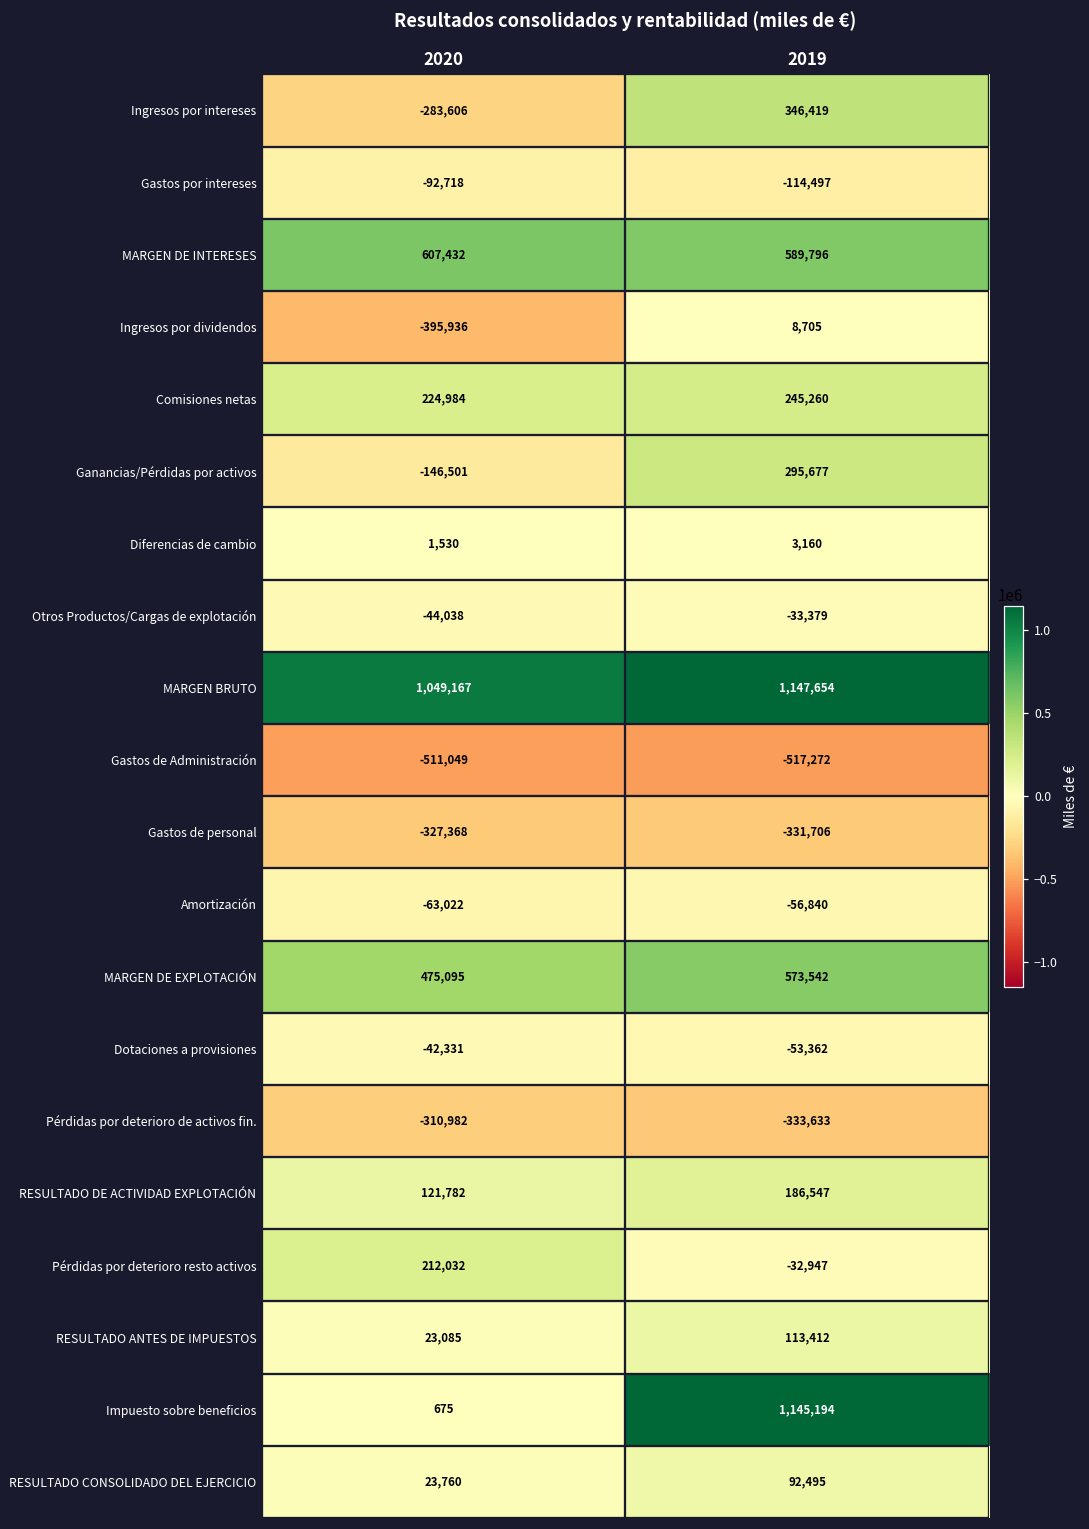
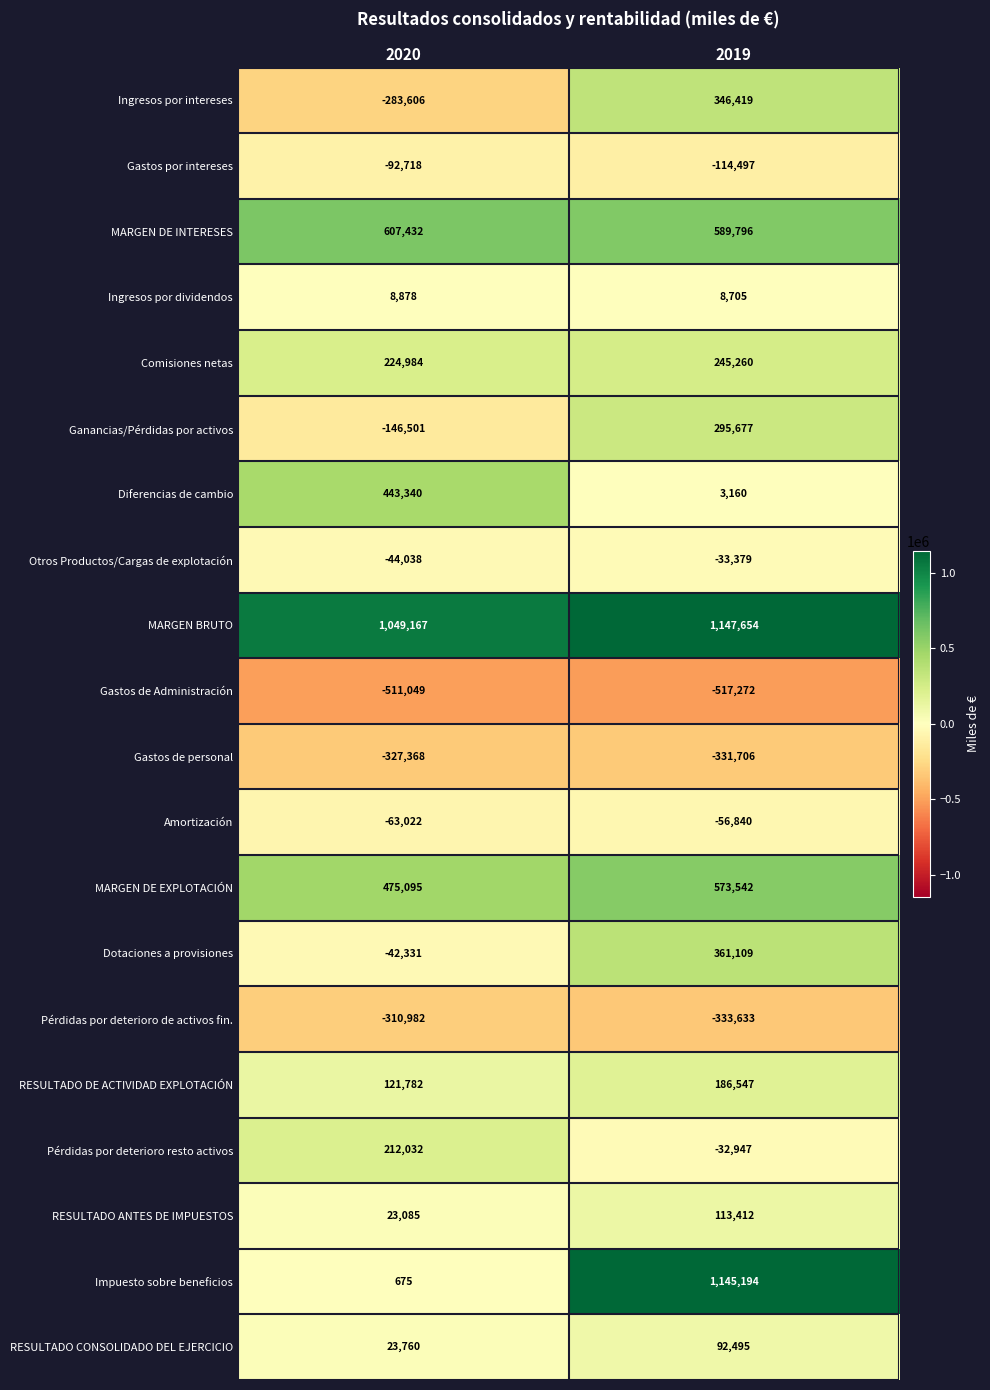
Ingresos por dividendos, 2020: -395,936 -> 8,878
Diferencias de cambio, 2020: 1,530 -> 443,340
Dotaciones a provisiones, 2019: -53,362 -> 361,109
